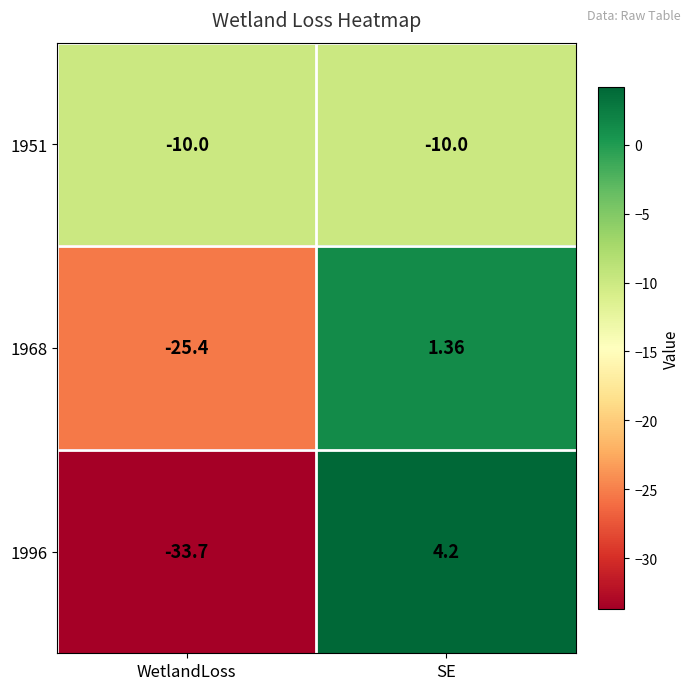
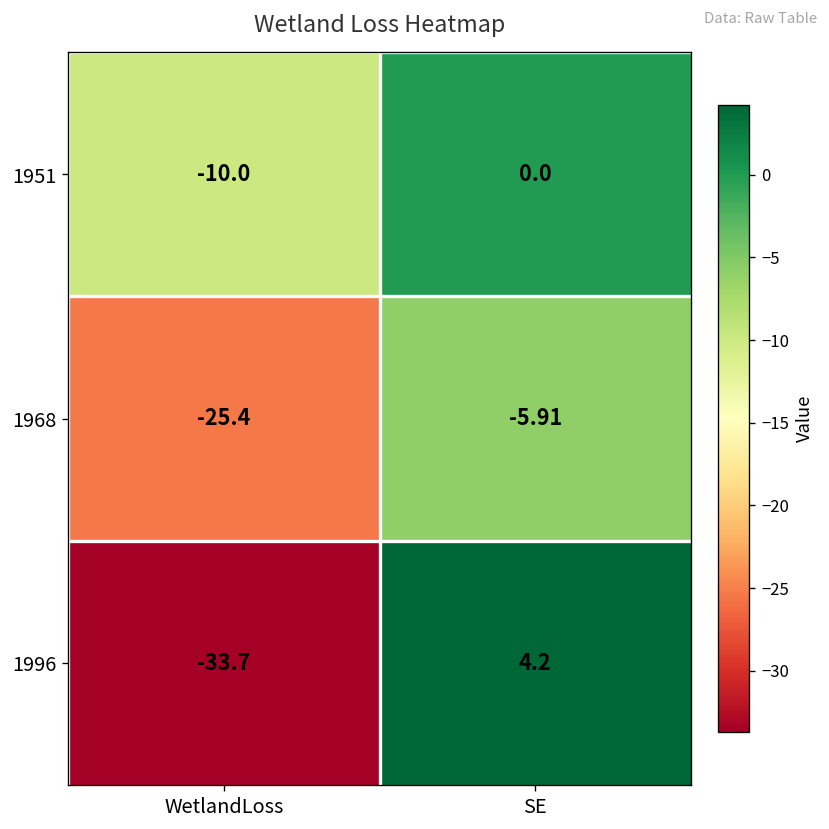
1951, SE: -10.0 -> 0.0
1968, SE: 1.36 -> -5.91
